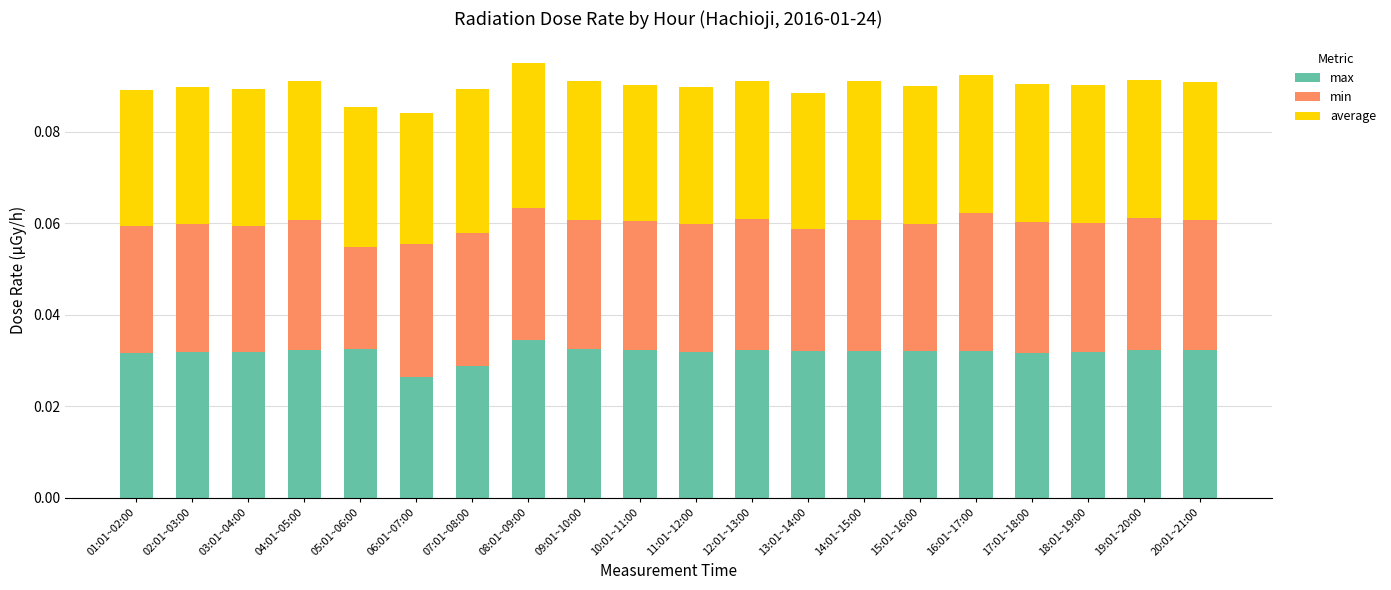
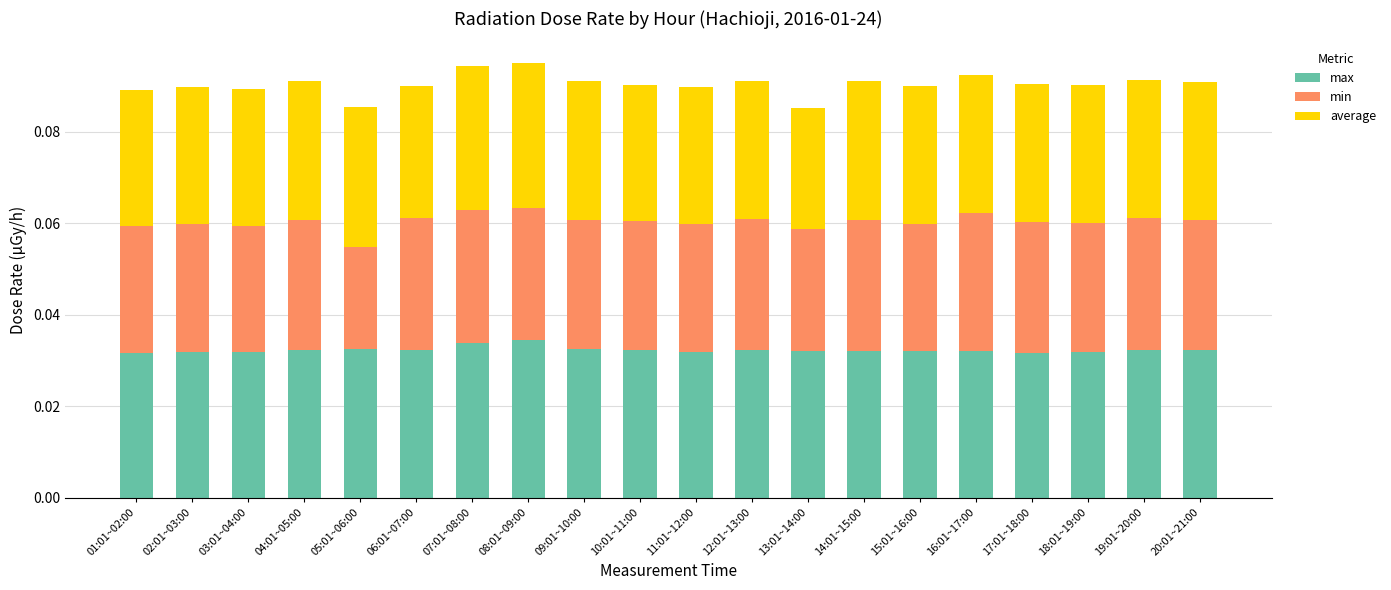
max, 06:01~07:00: 0.027 -> 0.032
max, 07:01~08:00: 0.029 -> 0.034
average, 13:01~14:00: 0.030 -> 0.026
